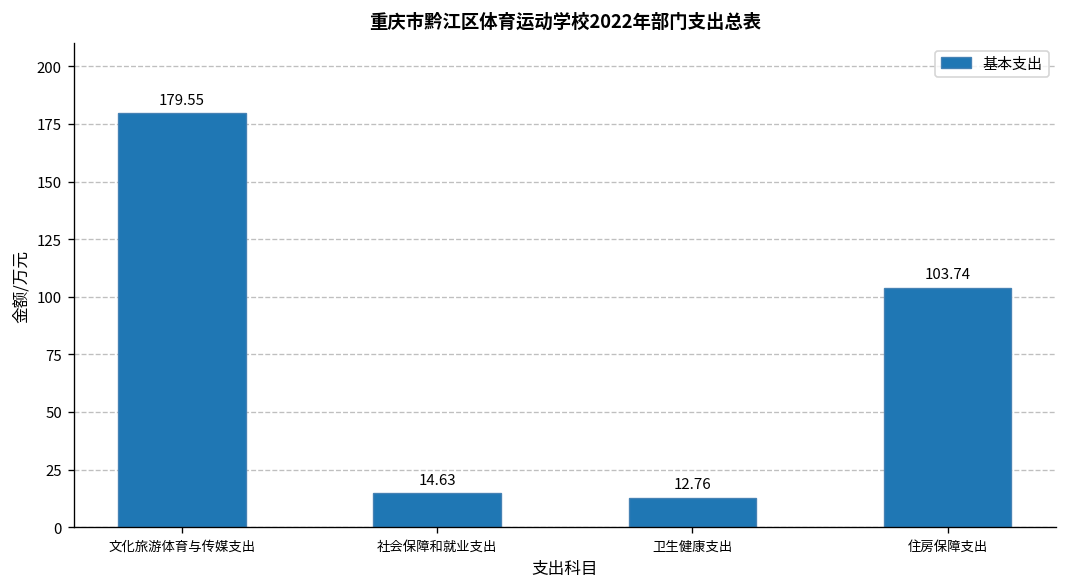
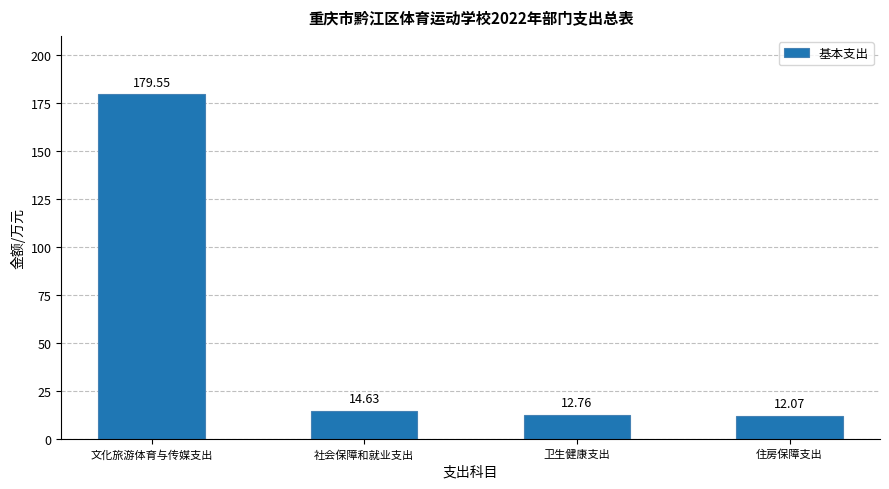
住房保障支出: 103.74 -> 12.07
